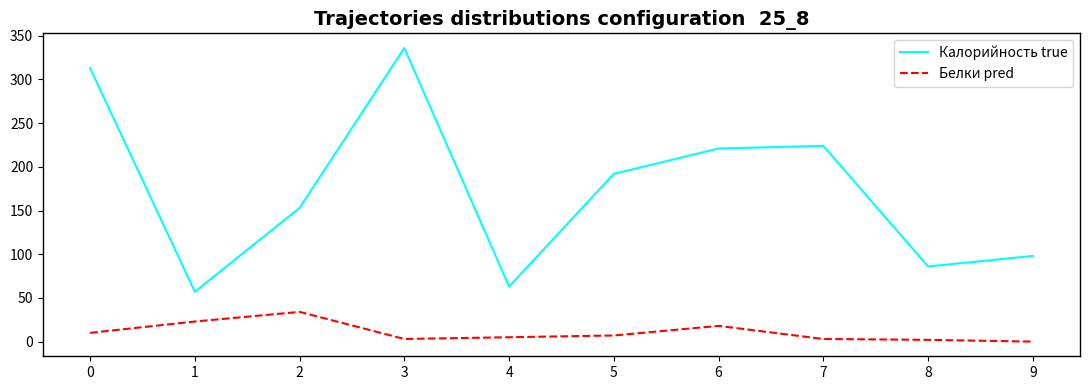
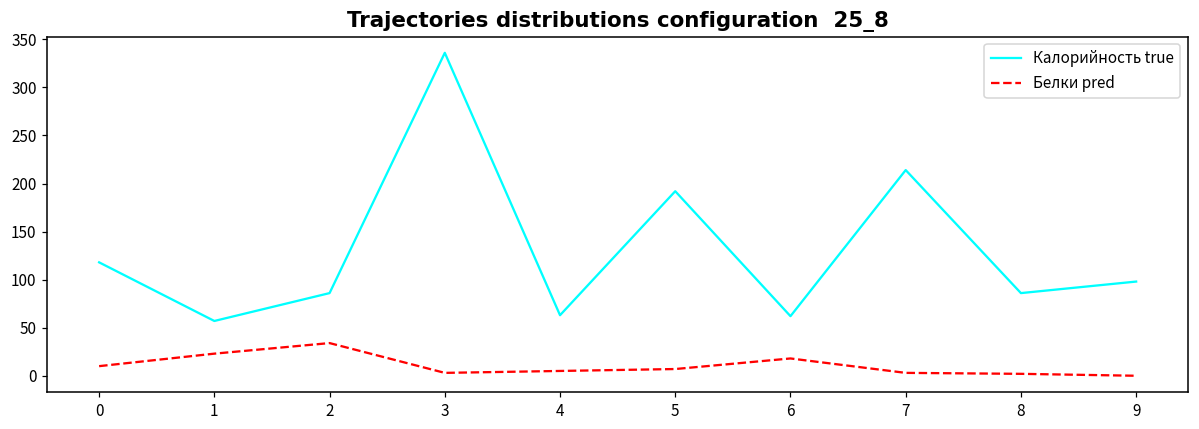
Калорийность true, 0: 310 -> 120
Калорийность true, 2: 150 -> 90
Калорийность true, 6: 220 -> 60
Калорийность true, 7: 220 -> 210
